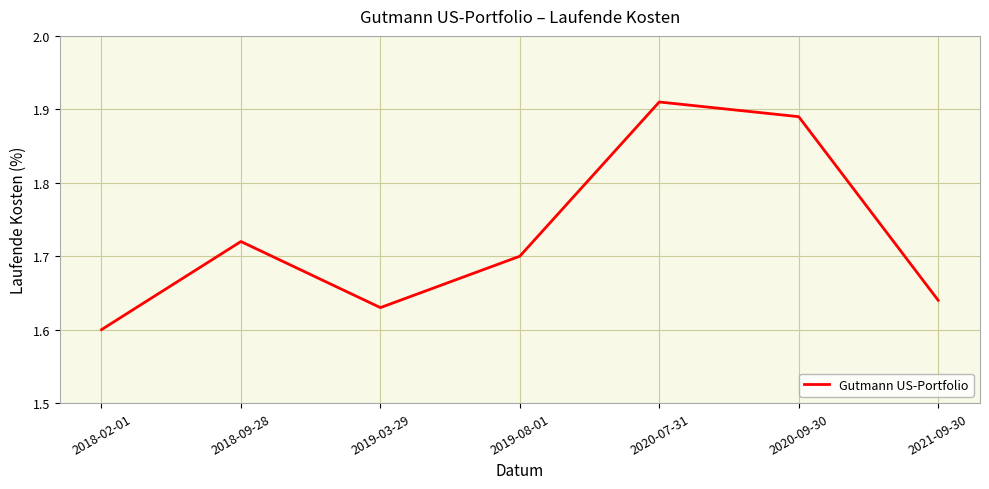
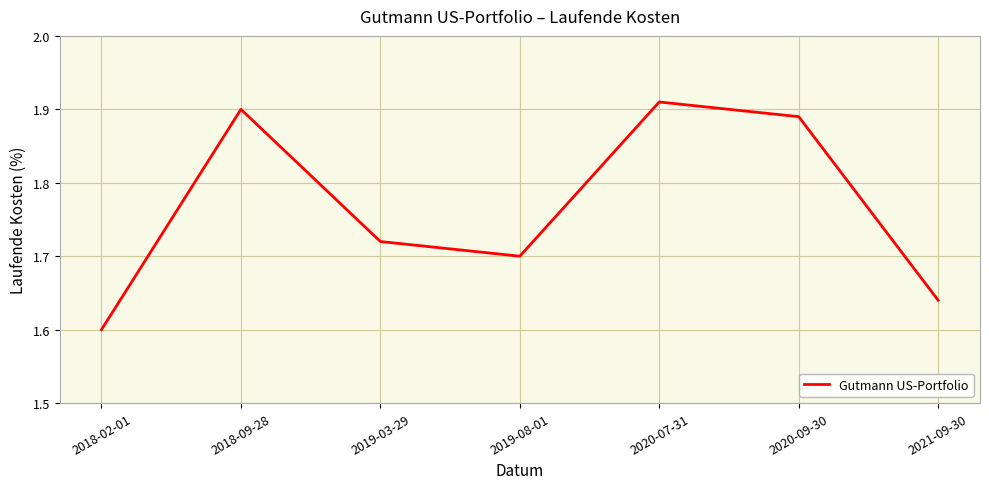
2018-09-28: 1.72 -> 1.90
2019-03-29: 1.63 -> 1.72
